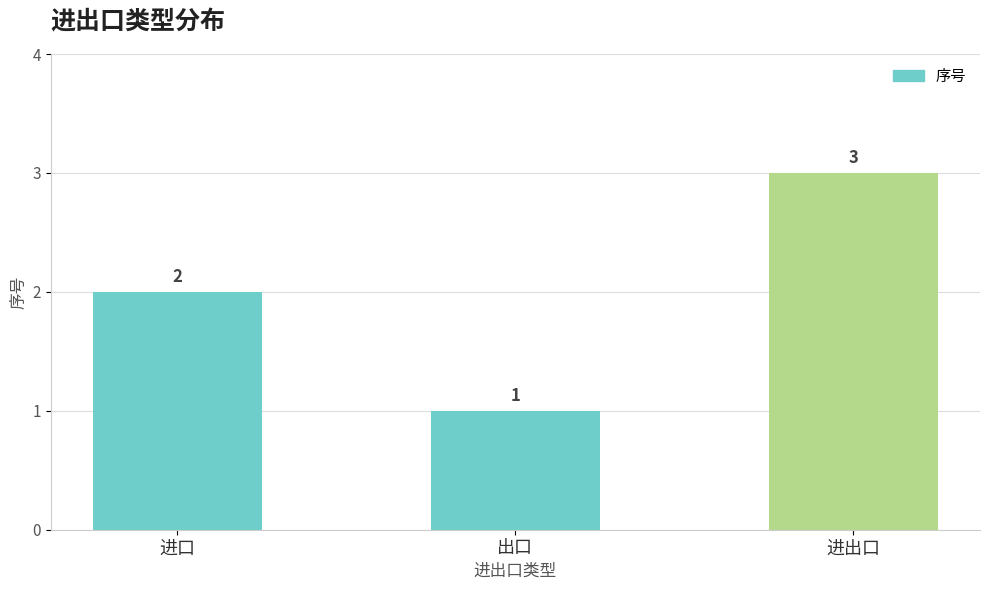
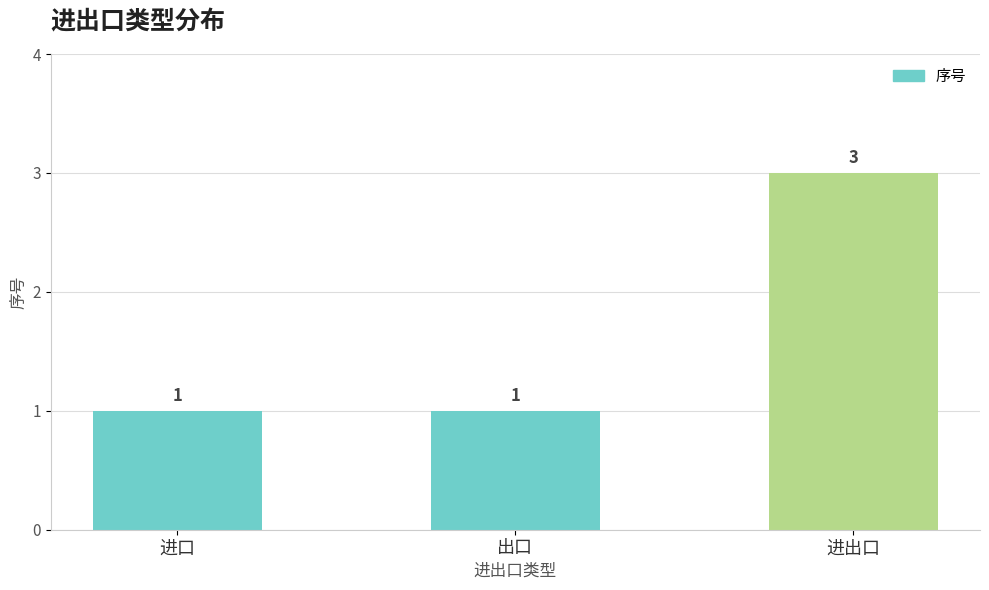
进口: 2 -> 1
